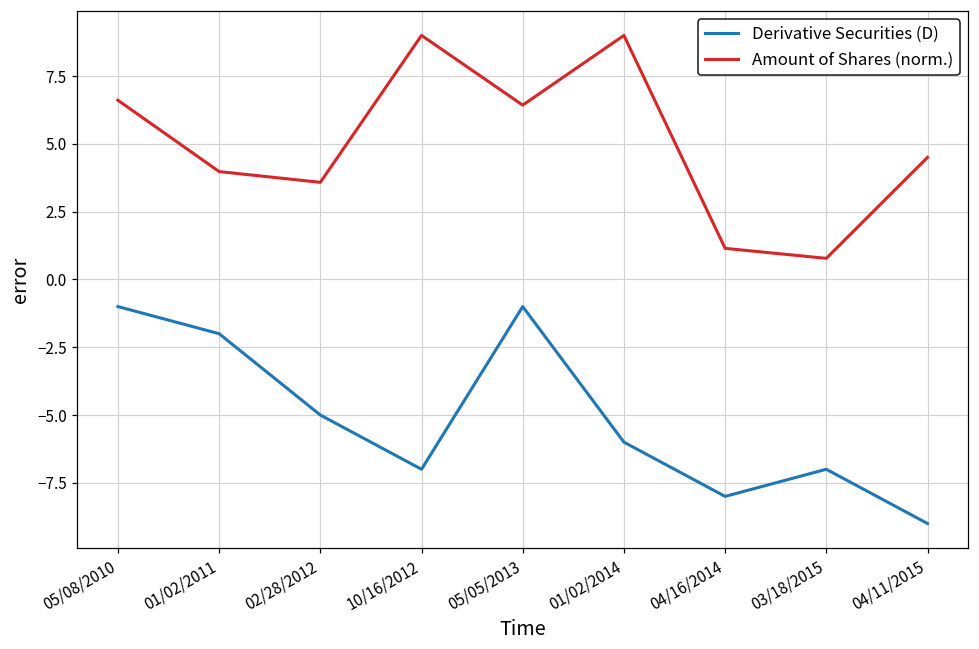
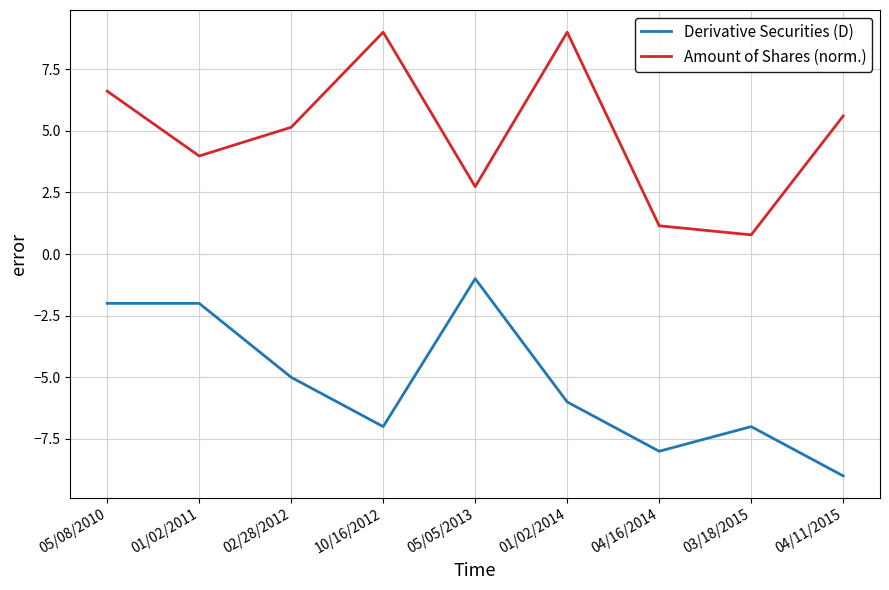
Derivative Securities (D), 05/08/2010: -1 -> -2
Amount of Shares (norm.), 02/28/2012: 3.6 -> 5.1
Amount of Shares (norm.), 05/05/2013: 6.4 -> 2.7
Amount of Shares (norm.), 04/11/2015: 4.5 -> 5.6
